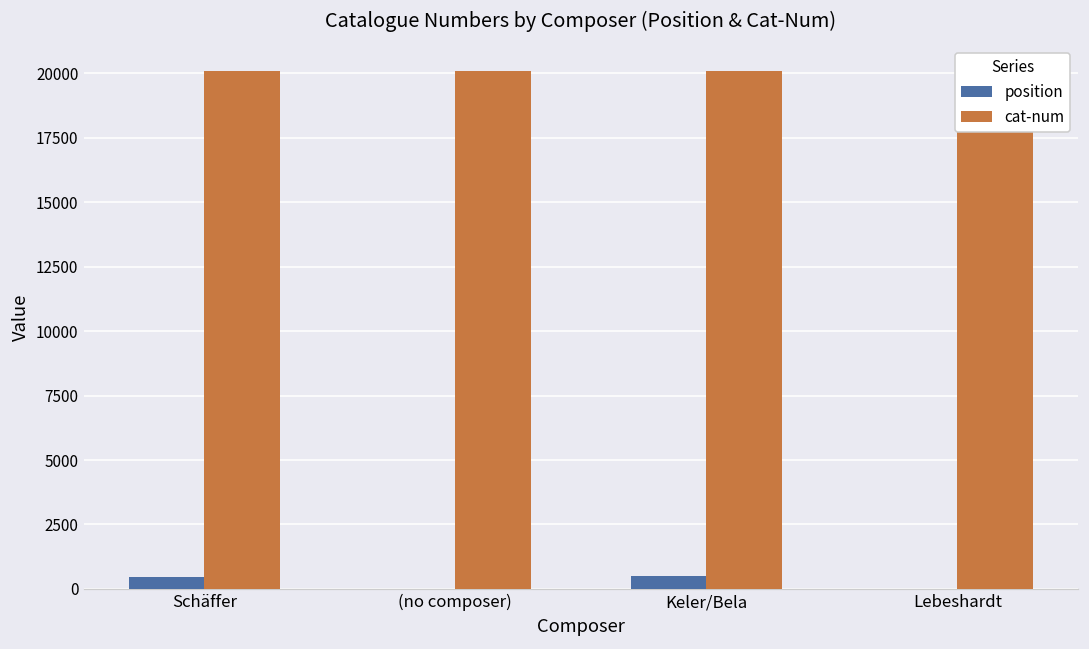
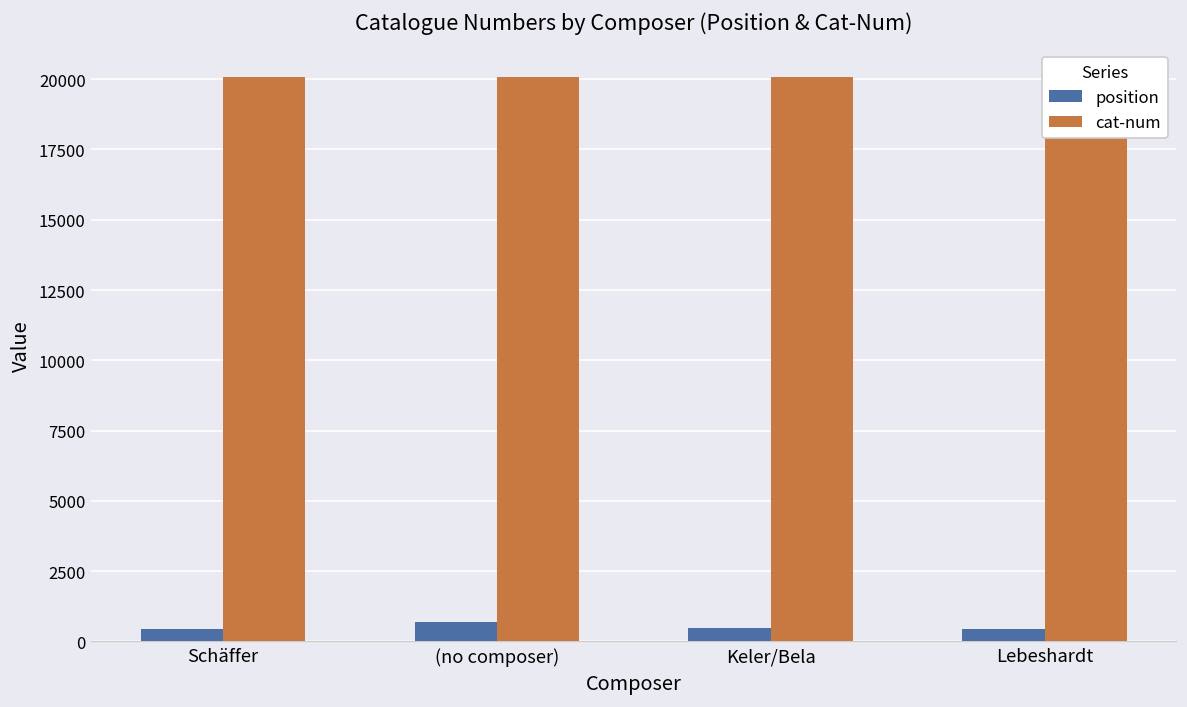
position, (no composer): 0 -> 700
position, Lebeshardt: 0 -> 400
